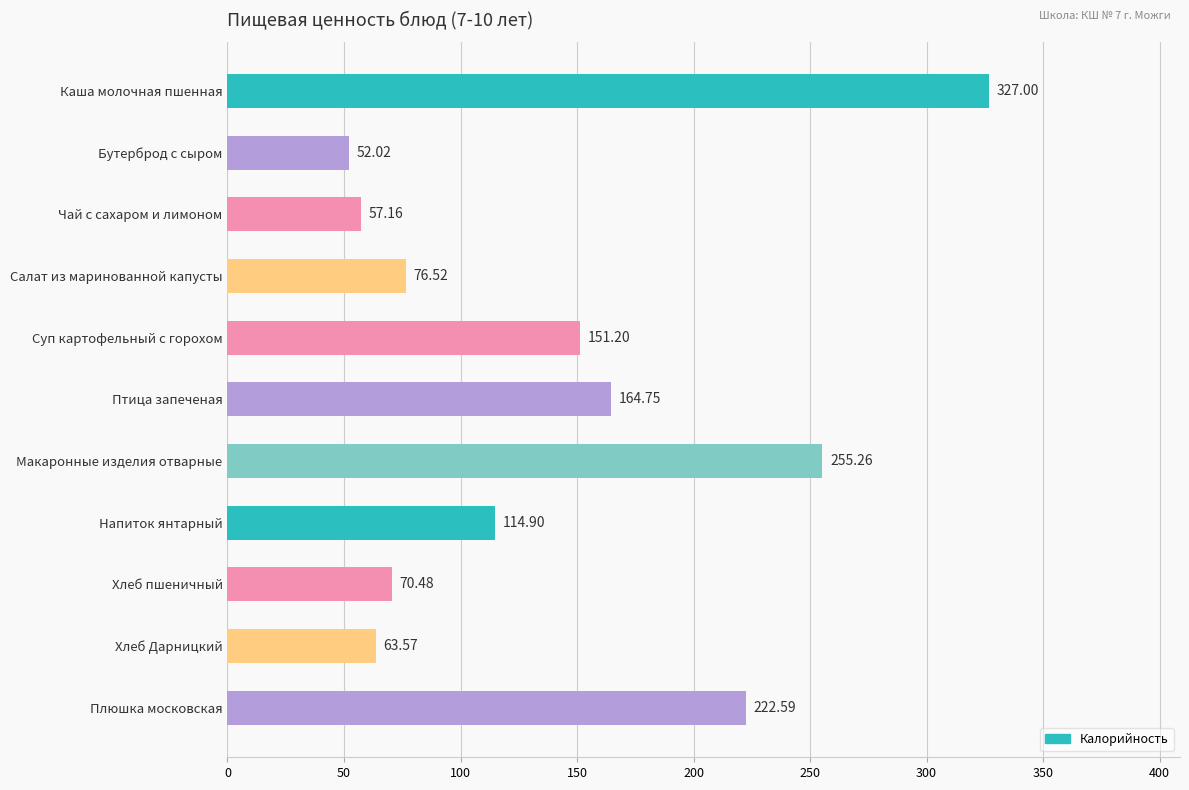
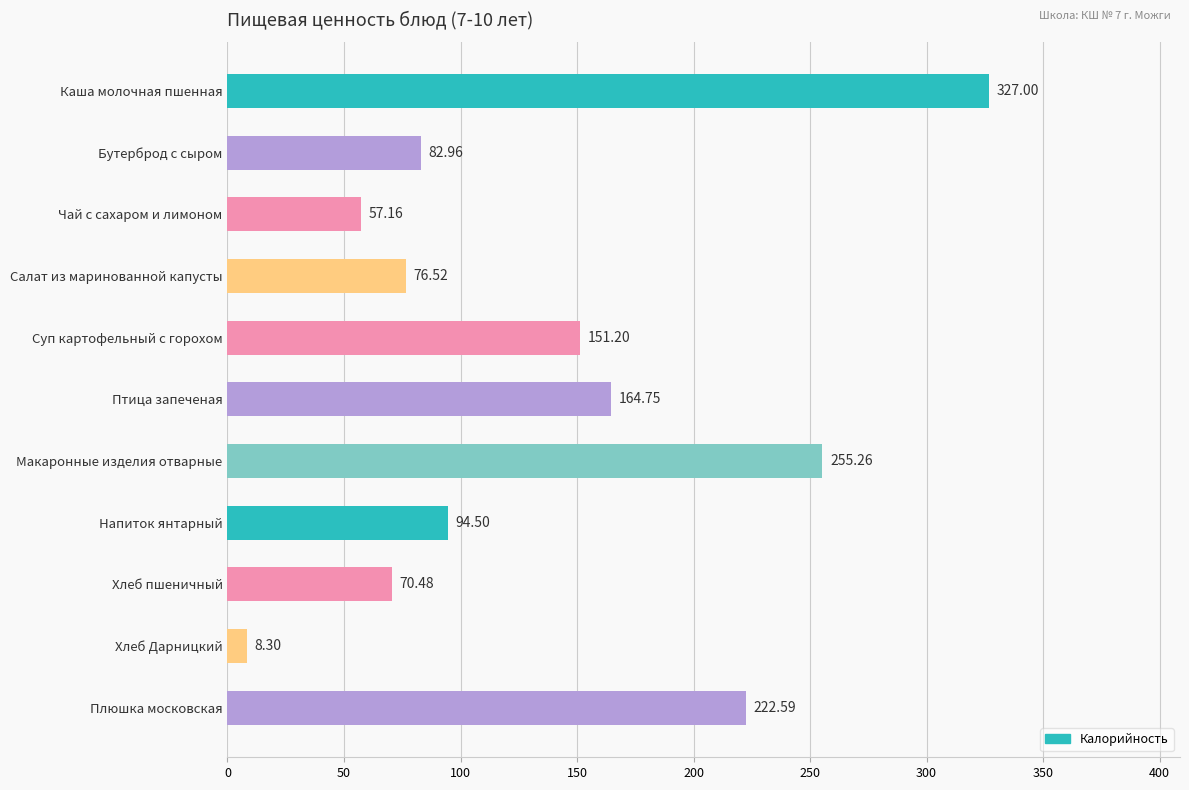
Бутерброд с сыром: 52.02 -> 82.96
Напиток янтарный: 114.90 -> 94.50
Хлеб Дарницкий: 63.57 -> 8.30
